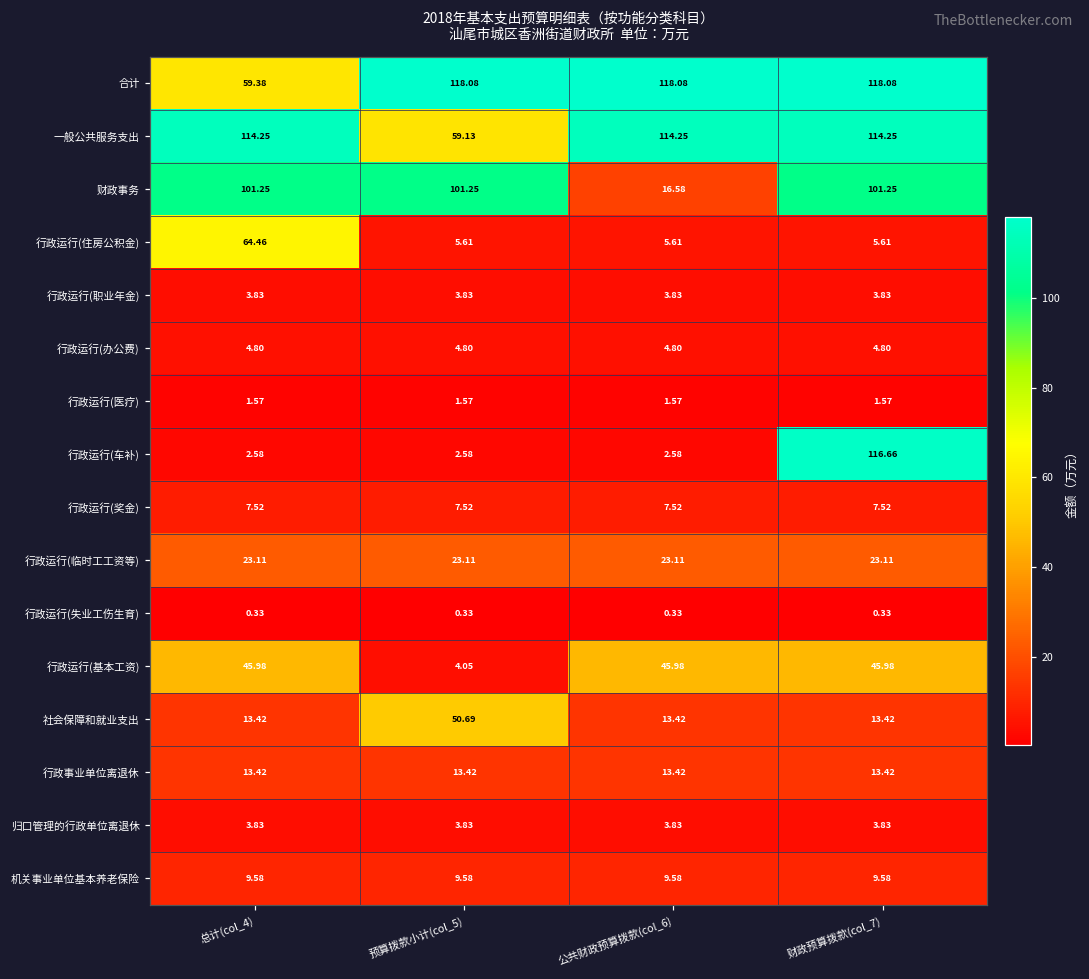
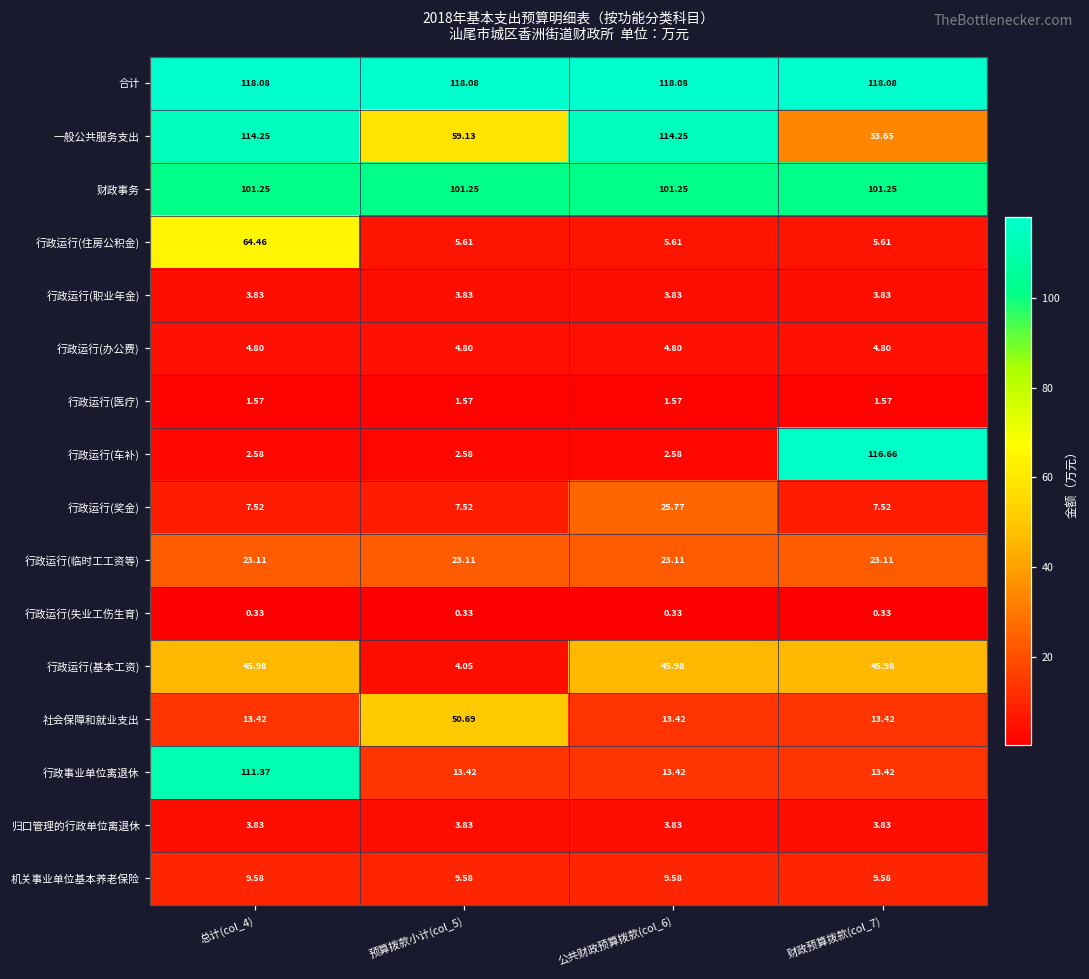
合计, 总计(col_4): 59.38 -> 118.08
一般公共服务支出, 财政预算拨款(col_7): 114.25 -> 33.65
财政事务, 公共财政预算拨款(col_6): 16.58 -> 101.25
行政运行(奖金), 公共财政预算拨款(col_6): 7.52 -> 25.77
行政事业单位离退休, 总计(col_4): 13.42 -> 111.37
